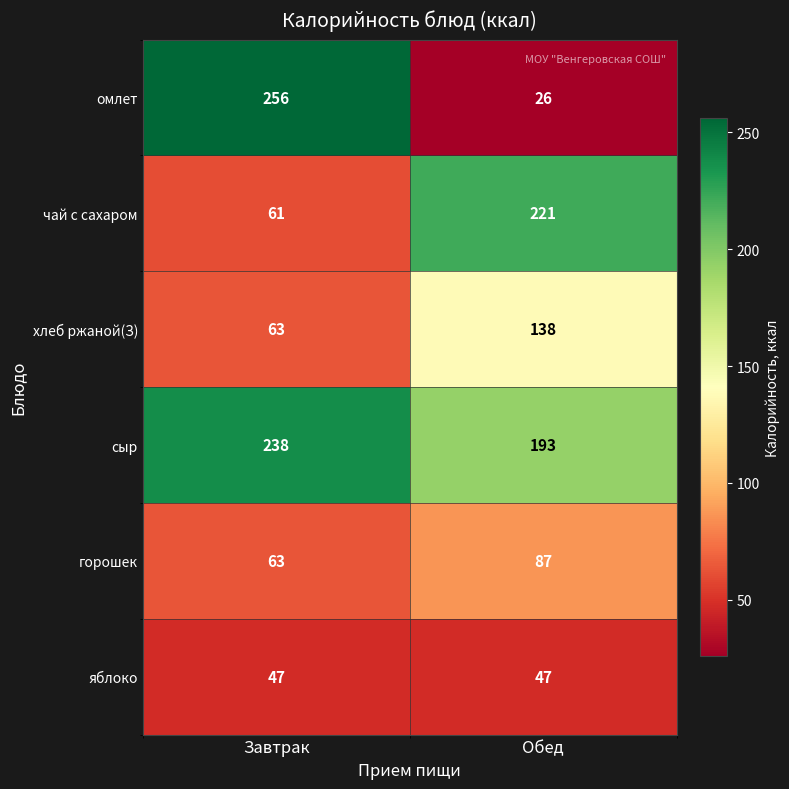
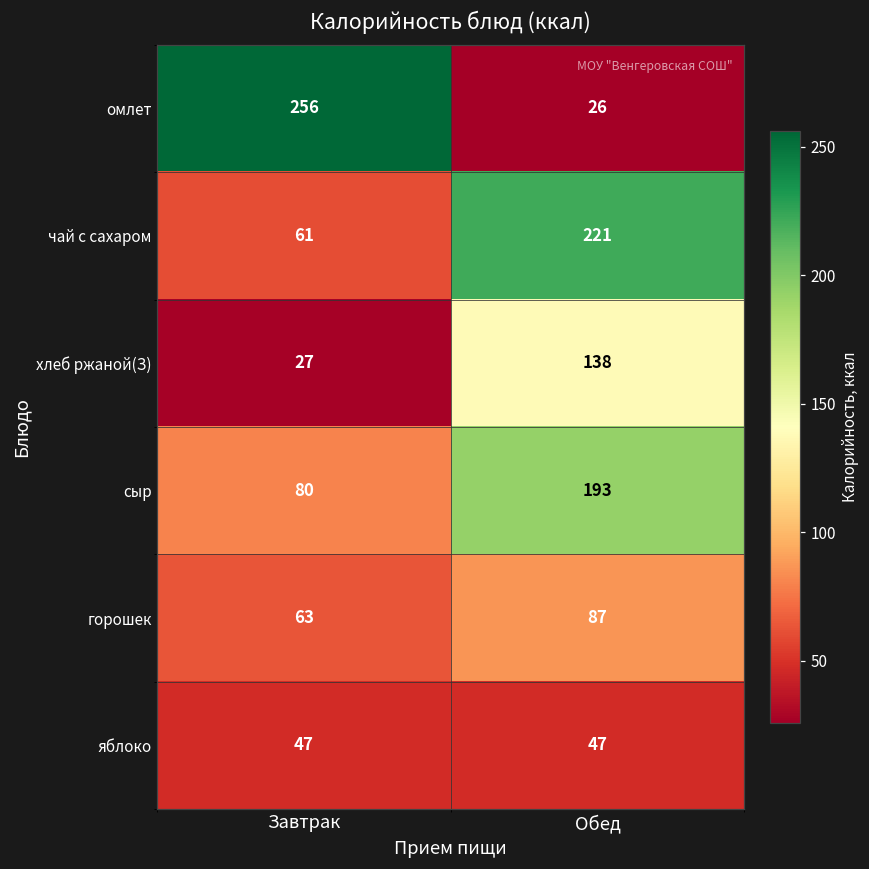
хлеб ржаной(З), Завтрак: 63 -> 27
сыр, Завтрак: 238 -> 80
